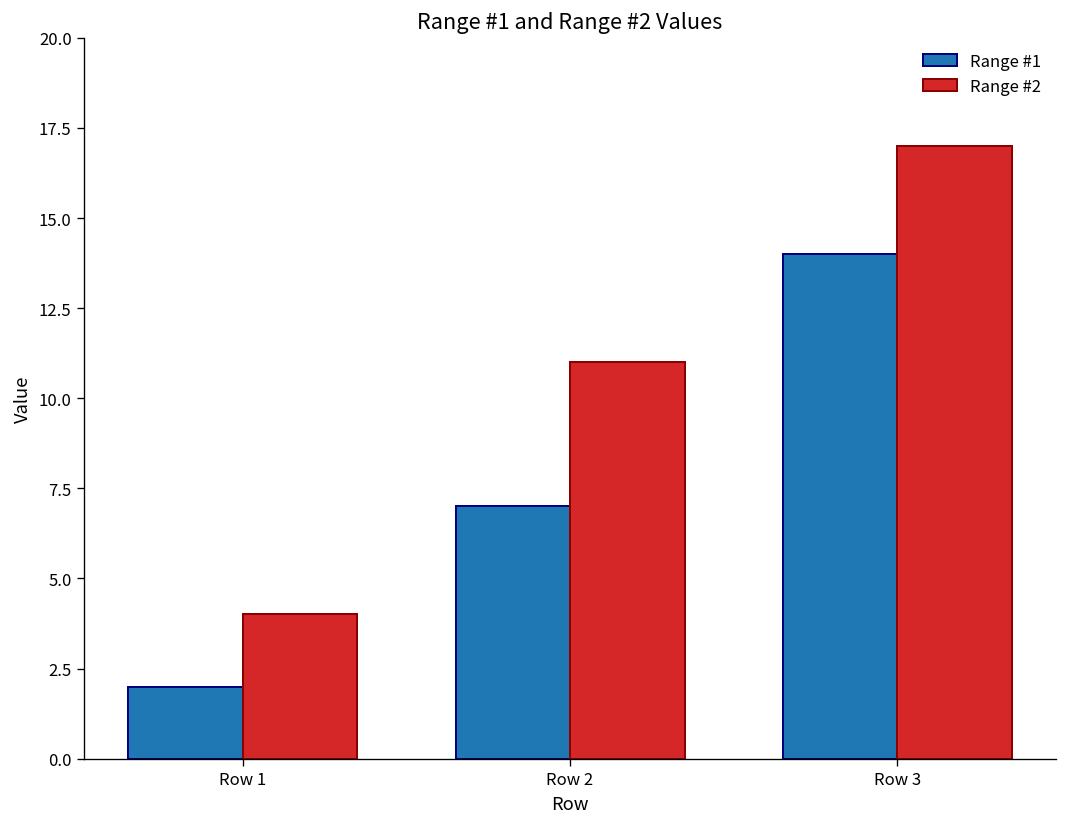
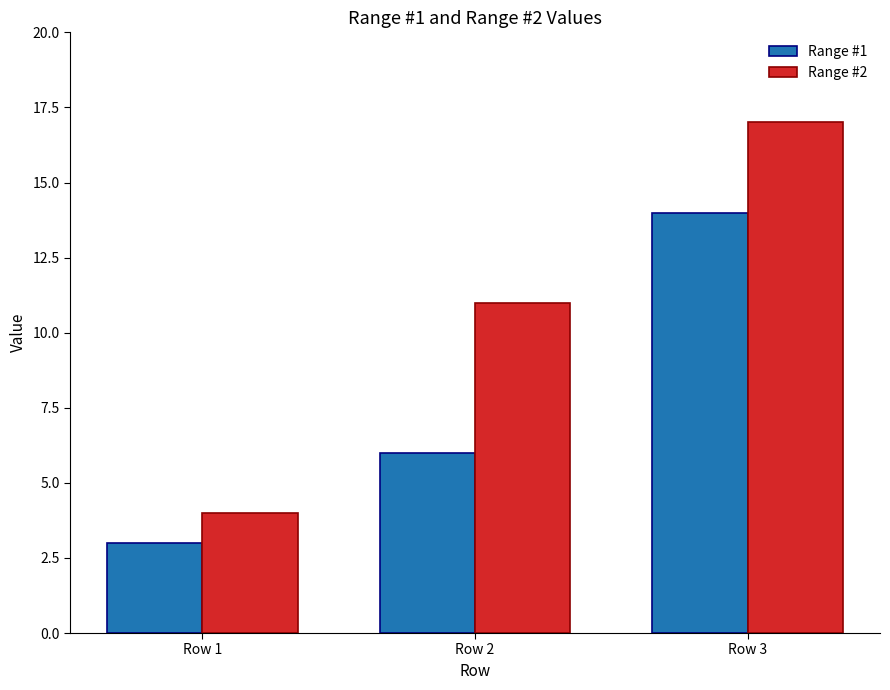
Range #1, Row 1: 2 -> 3
Range #1, Row 2: 7 -> 6
